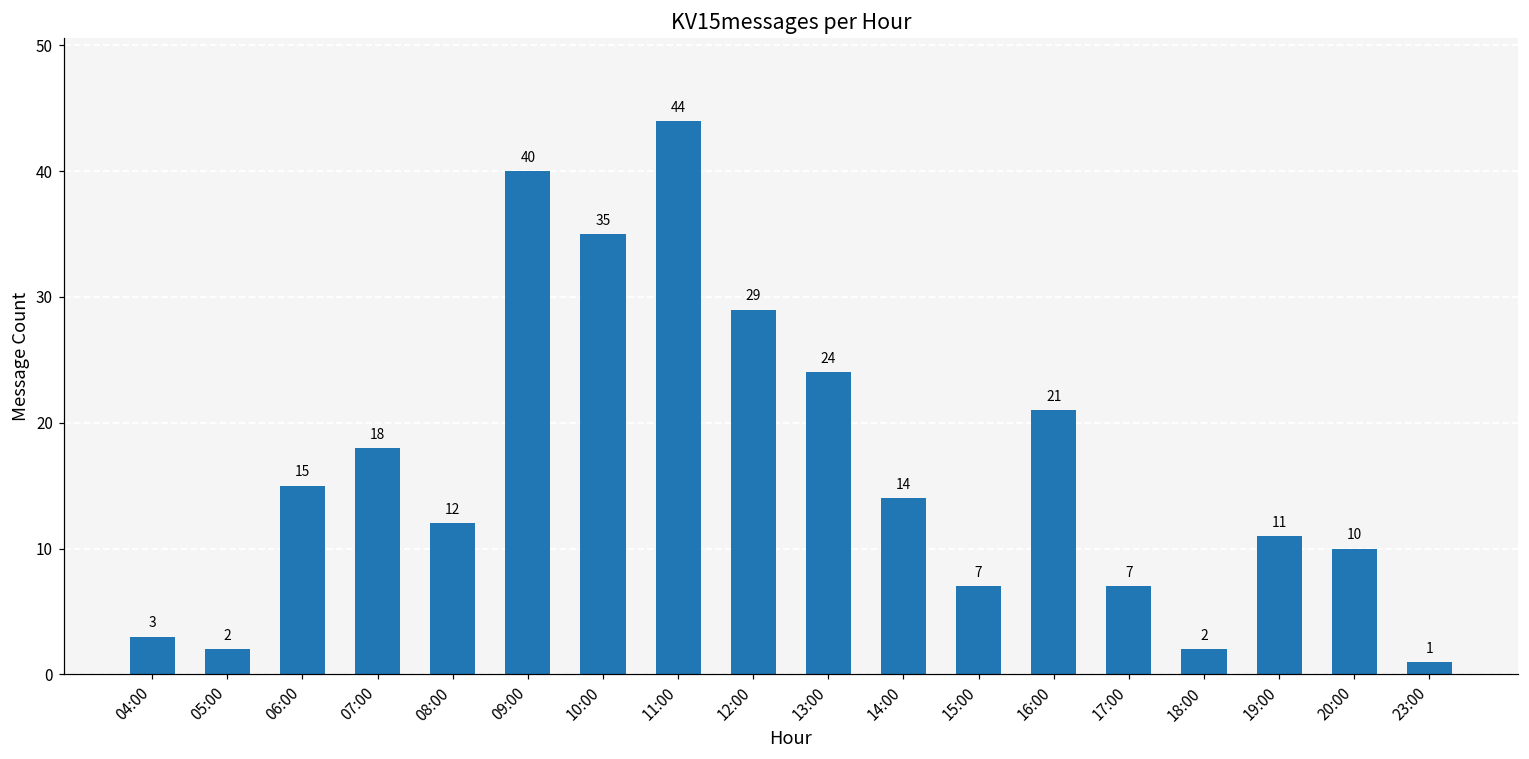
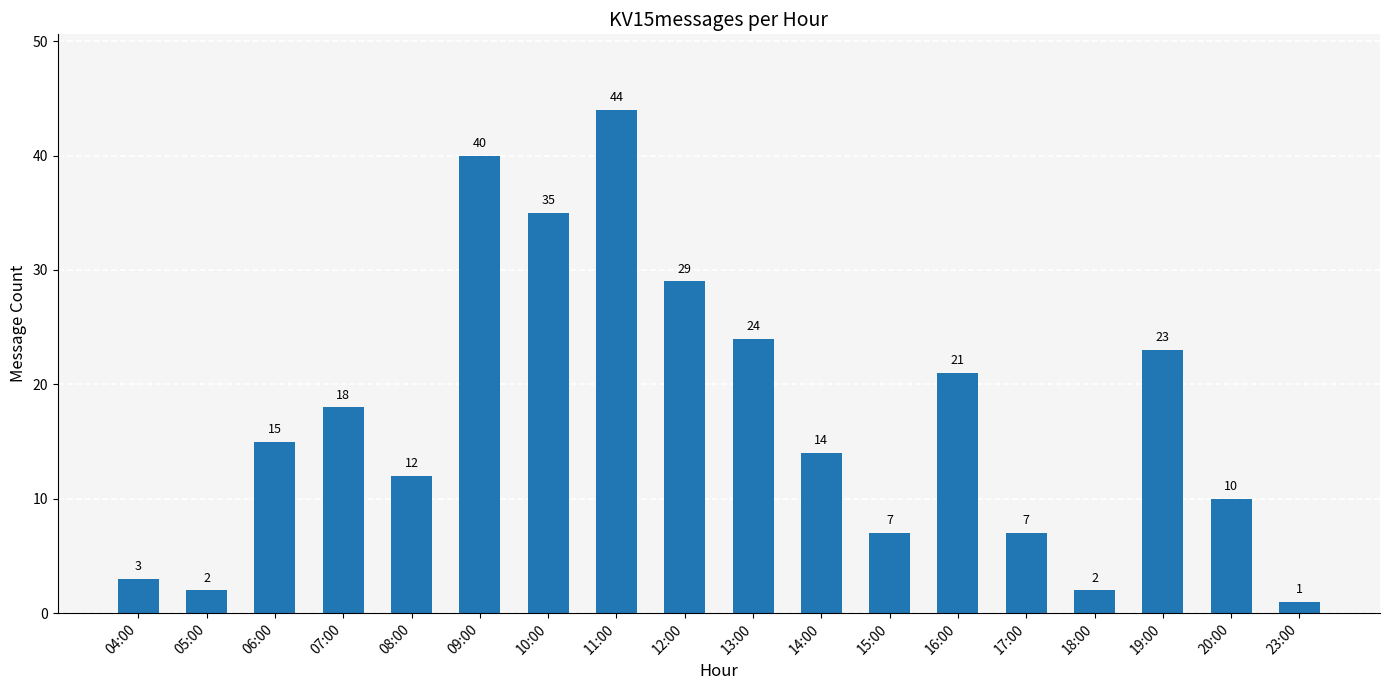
19:00: 11 -> 23
